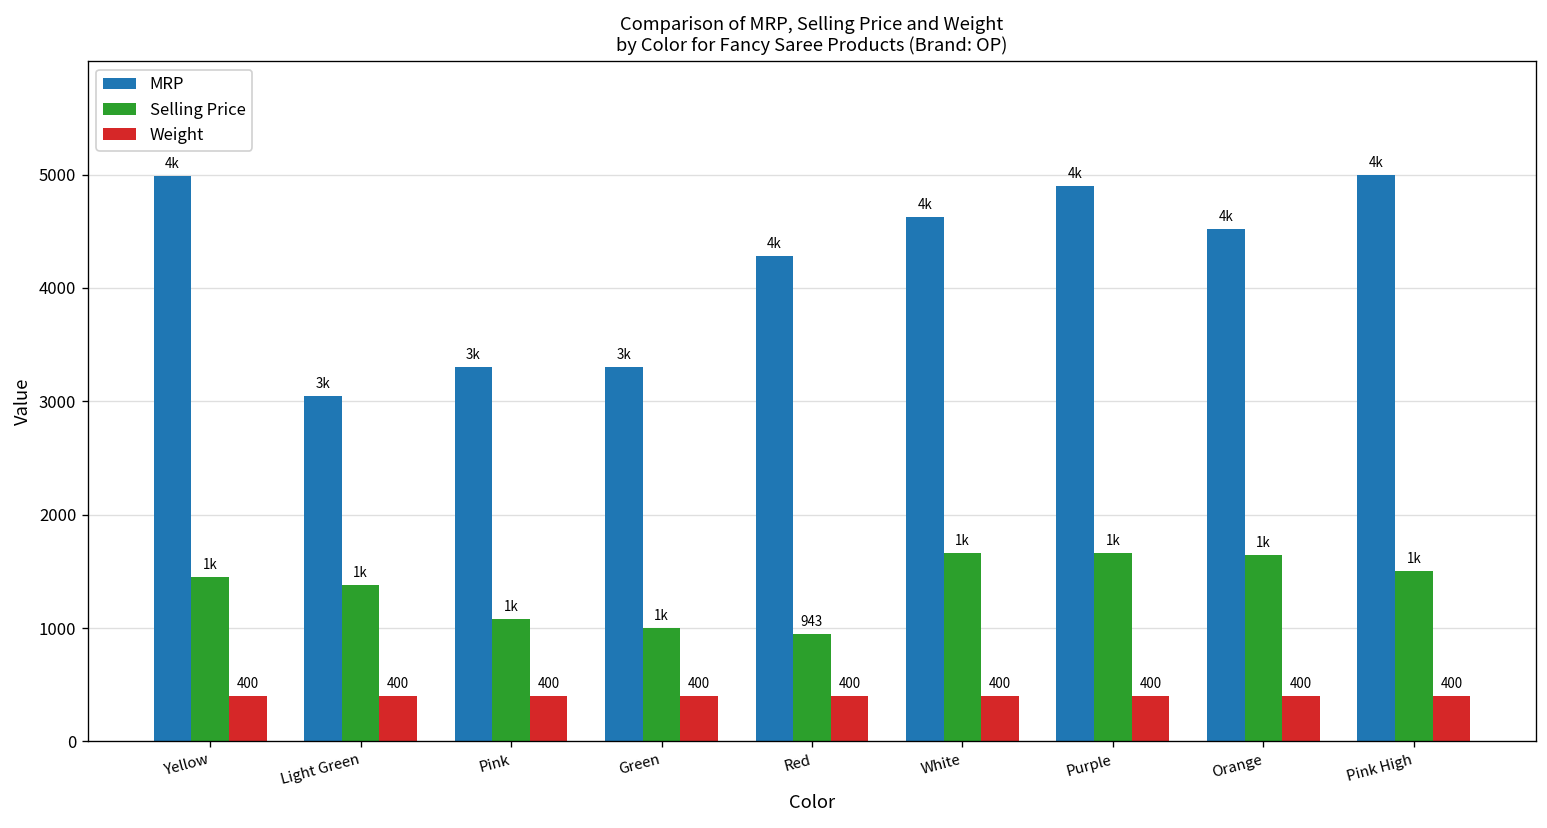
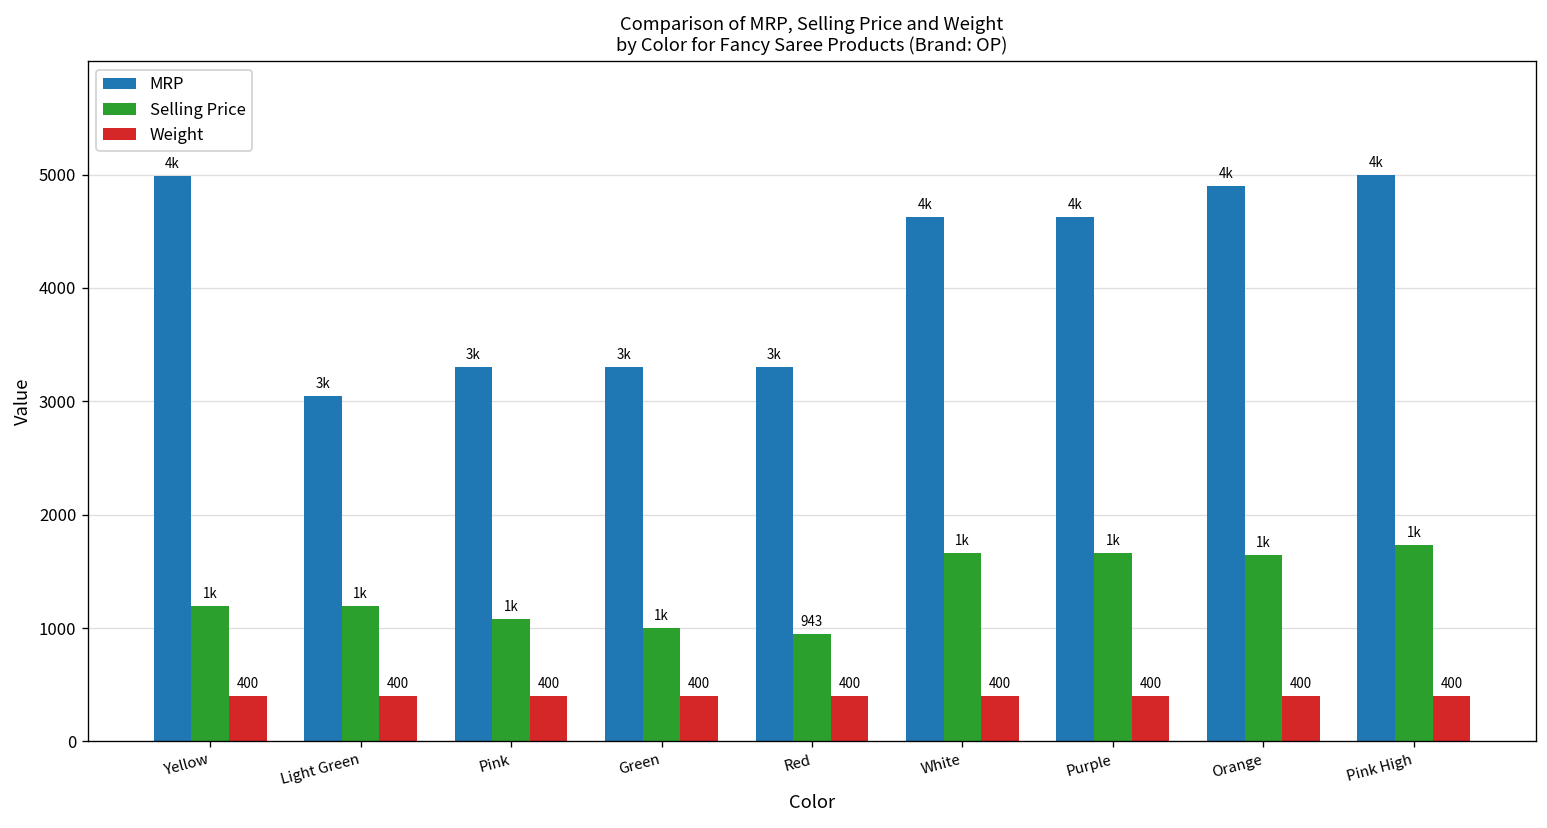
Selling Price, Yellow: 1400 -> 1200
Selling Price, Light Green: 1400 -> 1200
MRP, Red: 4k -> 3k
MRP, Purple: 4900 -> 4600
MRP, Orange: 4500 -> 4900
Selling Price, Pink High: 1500 -> 1700
